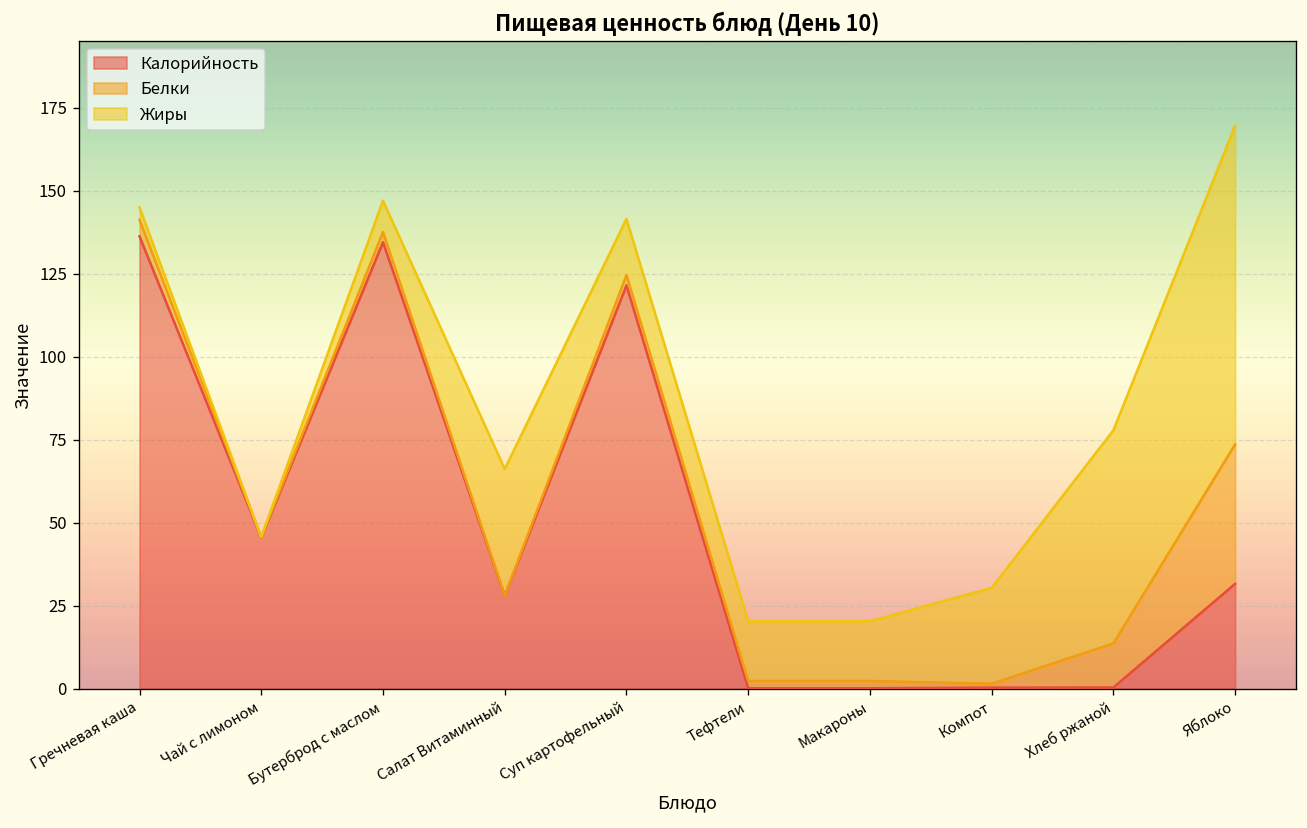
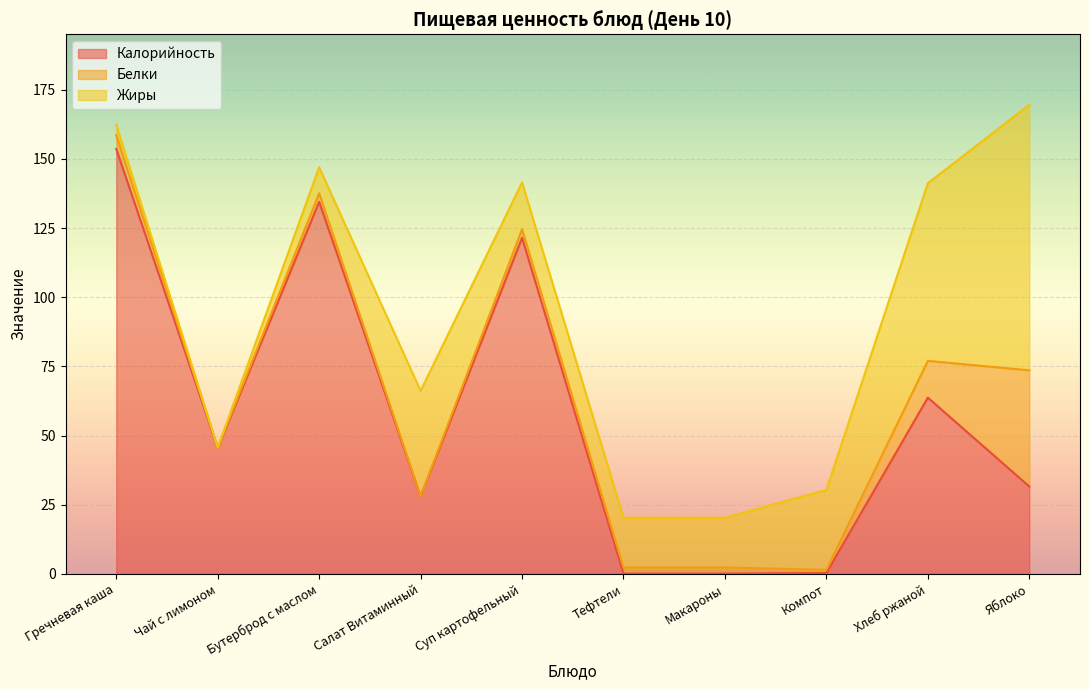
Калорийность, Гречневая каша: 136 -> 154
Калорийность, Хлеб ржаной: 0 -> 64
